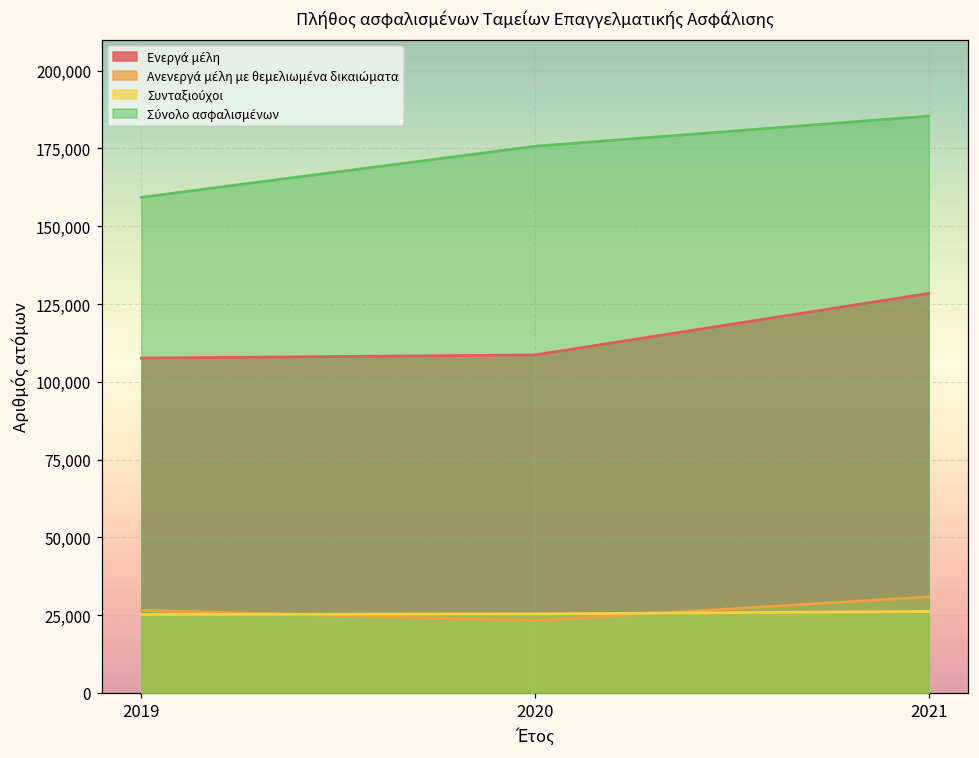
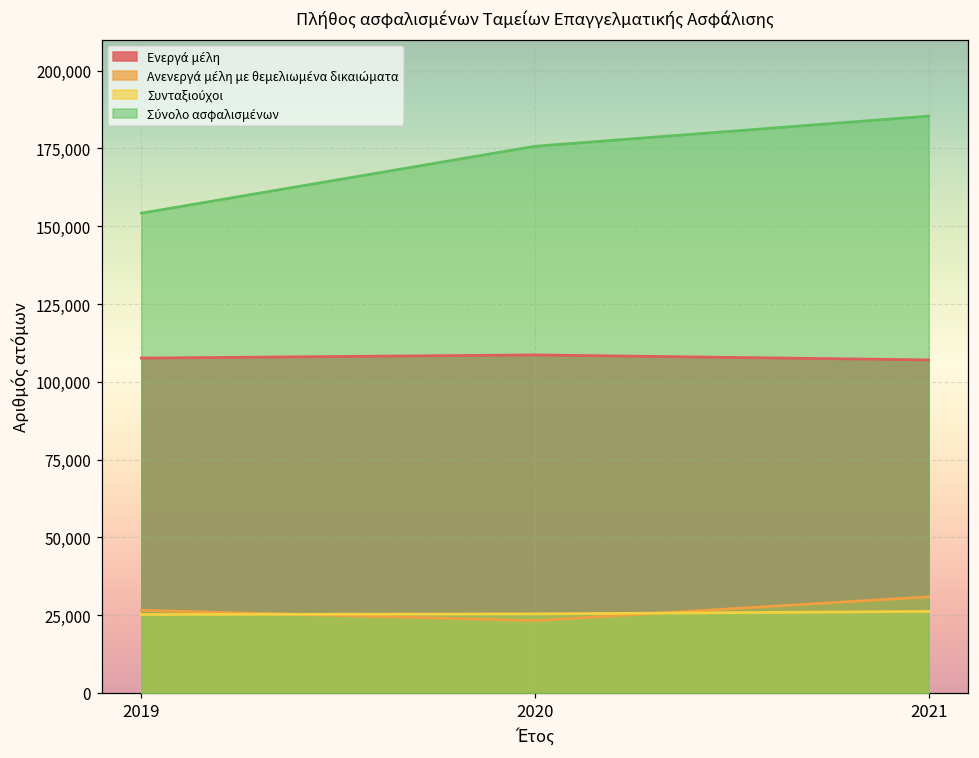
Σύνολο ασφαλισμένων, 2019: 159,000 -> 154,000
Ενεργά μέλη, 2021: 128,000 -> 107,000
